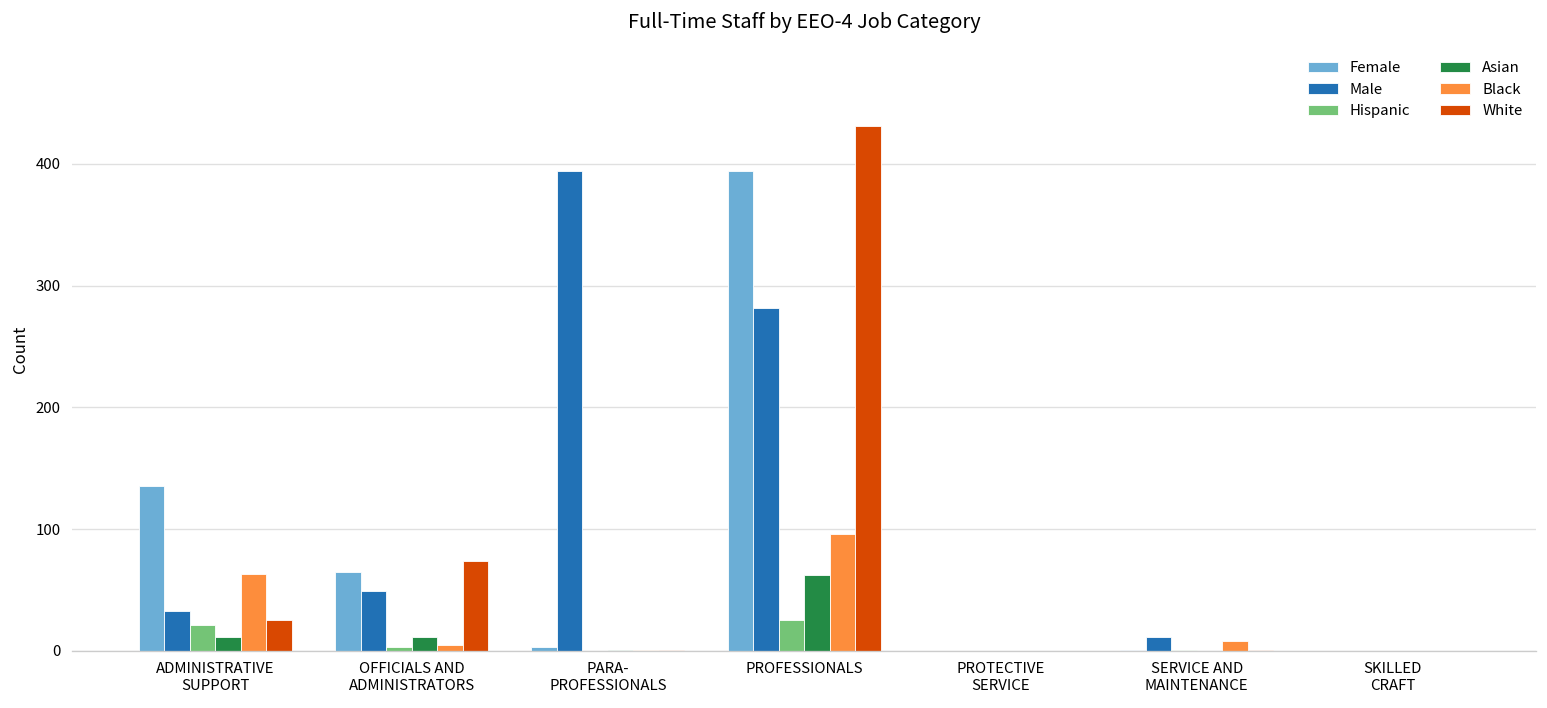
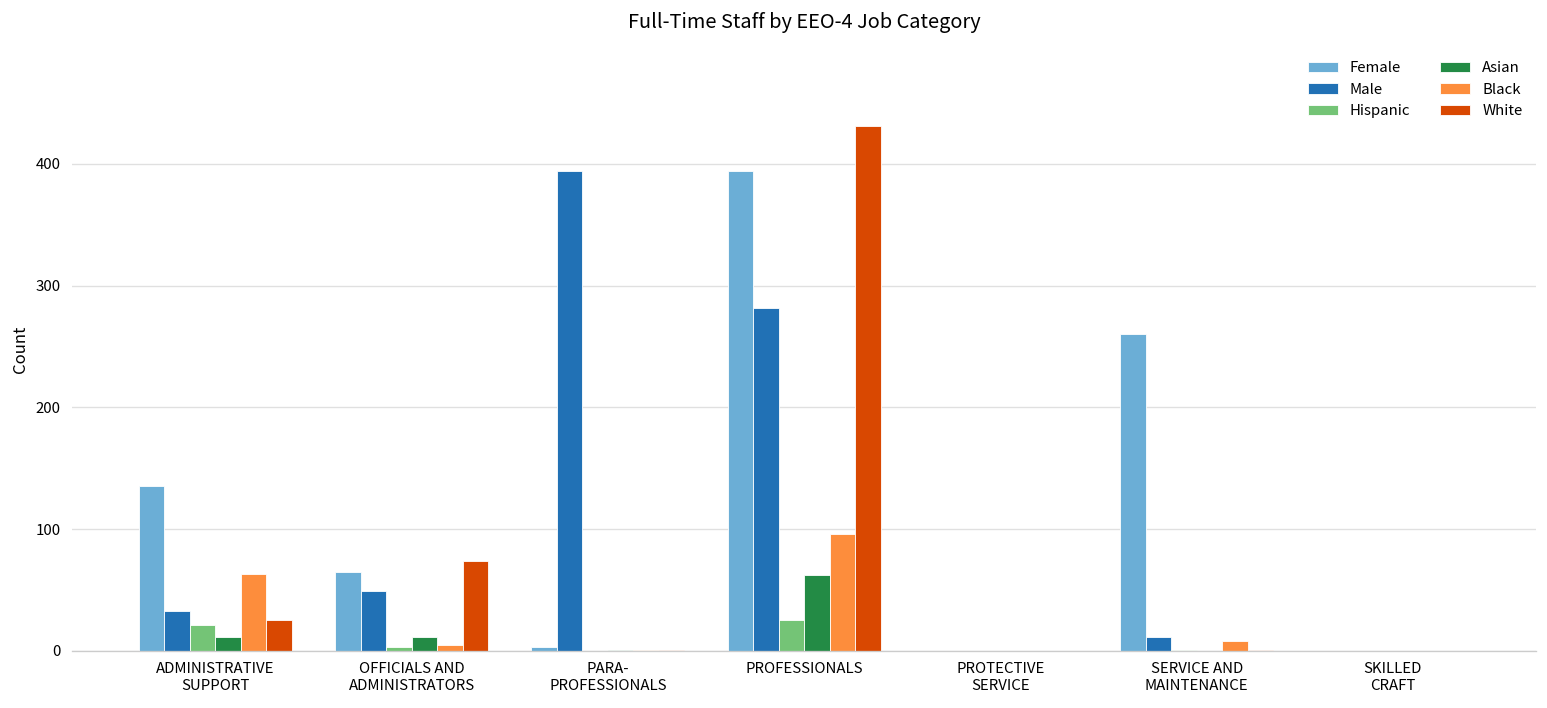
Female, SERVICE AND MAINTENANCE: 1 -> 260
